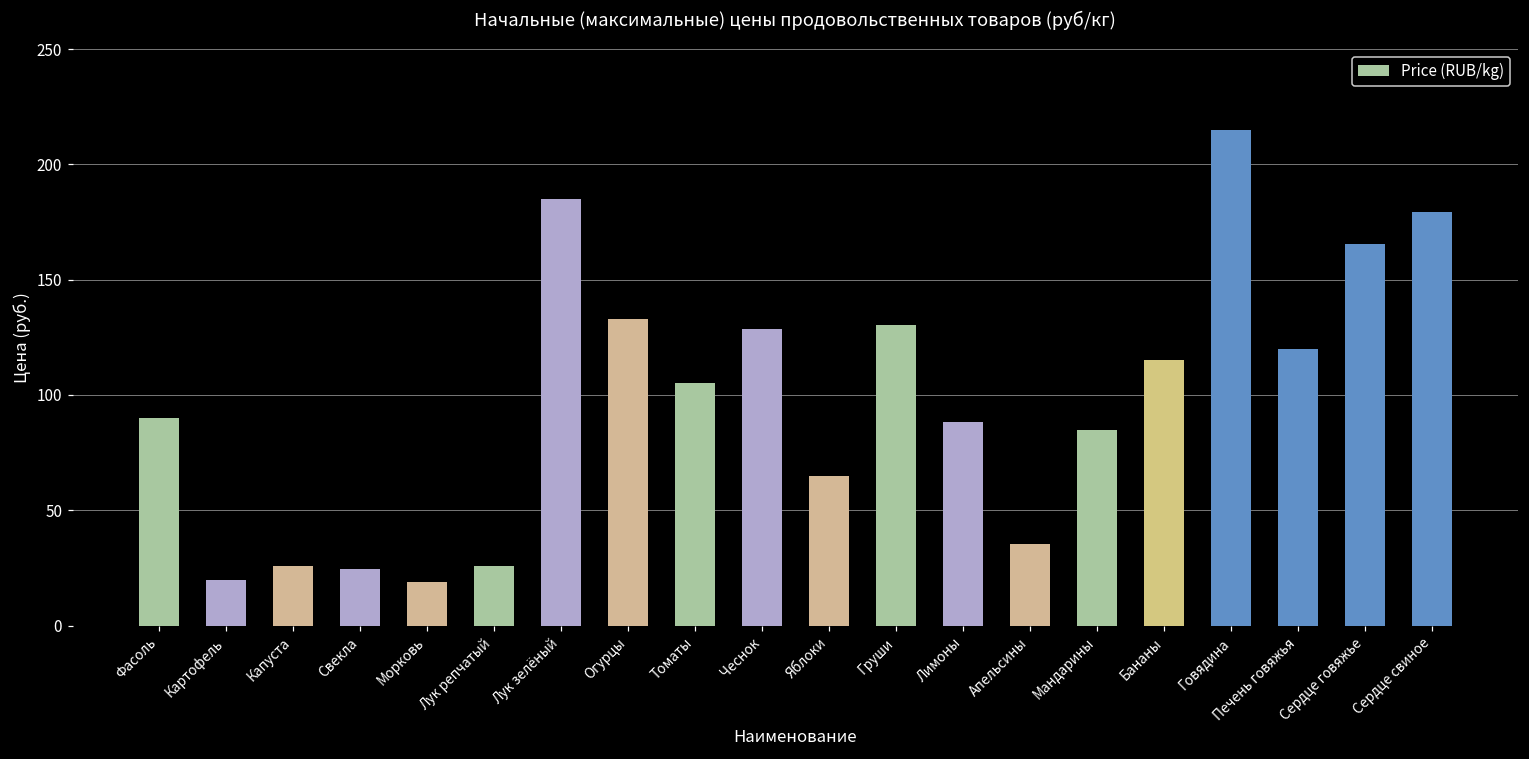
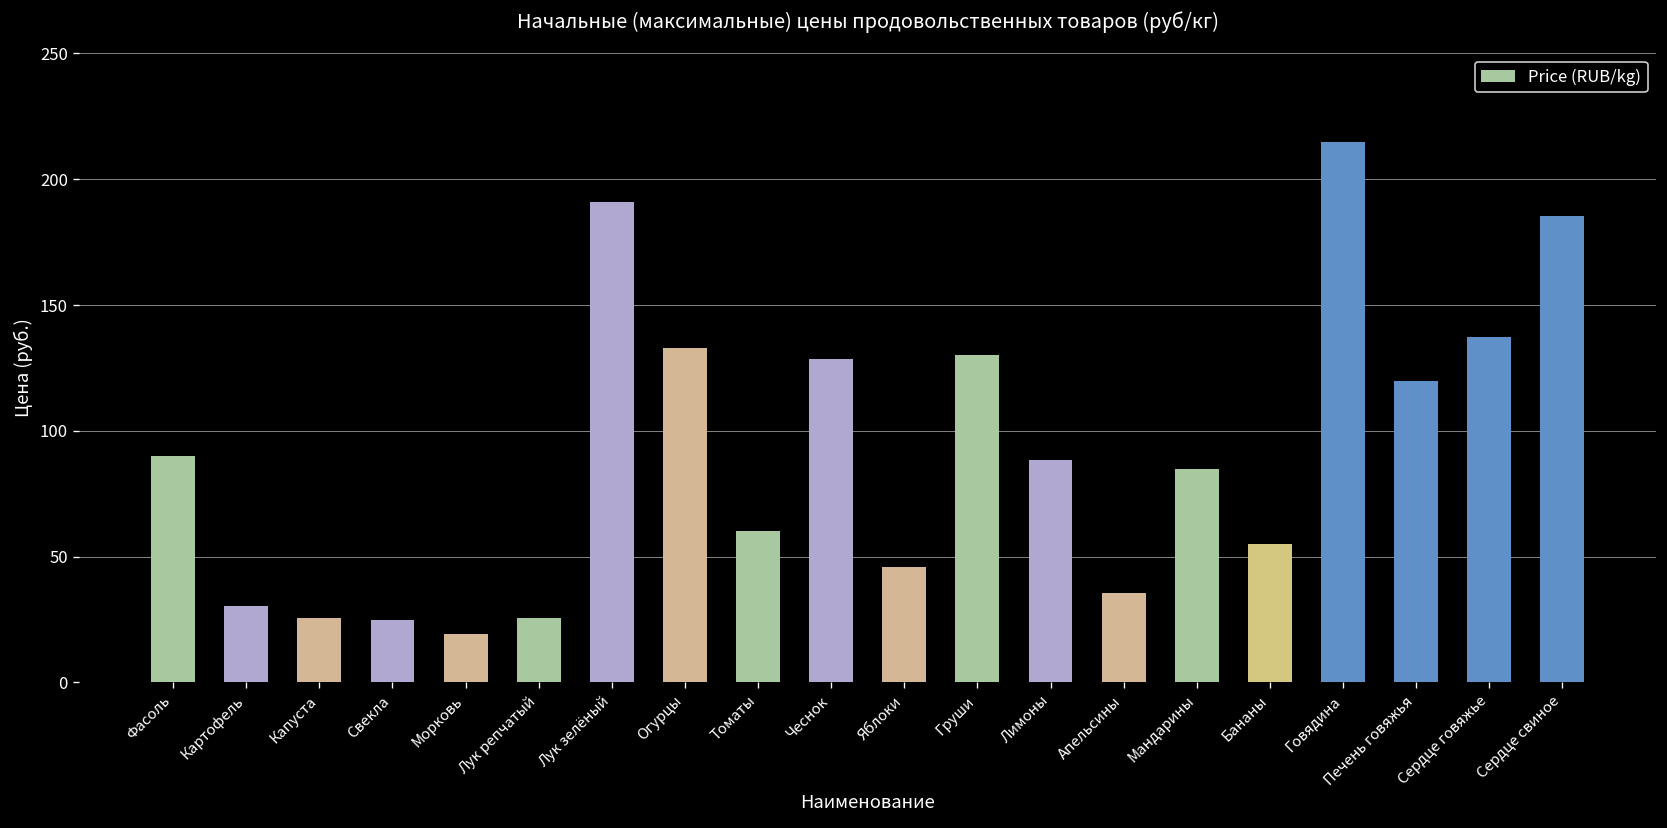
Картофель: 20 -> 30
Лук зелёный: 185 -> 191
Томаты: 105 -> 60
Яблоки: 65 -> 46
Бананы: 115 -> 55
Сердце говяжье: 165 -> 138
Сердце свиное: 180 -> 185
